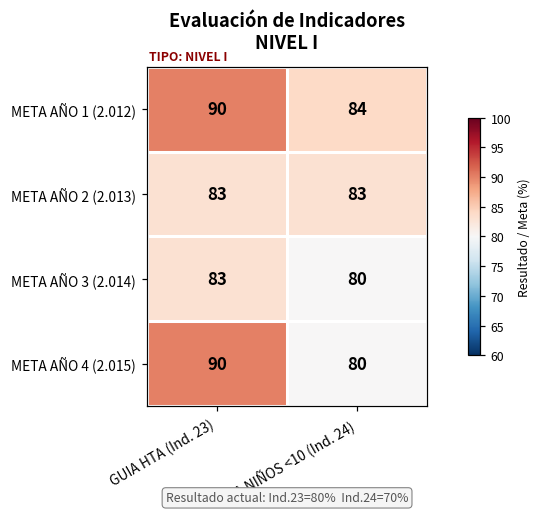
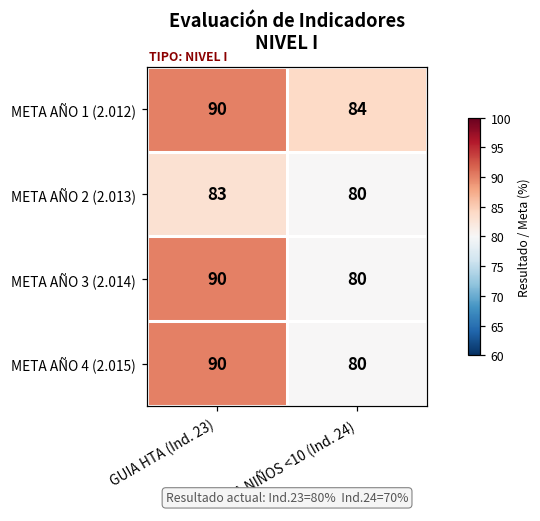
META AÑO 2 (2.013), GUIA NIÑOS <10 (Ind. 24): 83 -> 80
META AÑO 3 (2.014), GUIA HTA (Ind. 23): 83 -> 90
